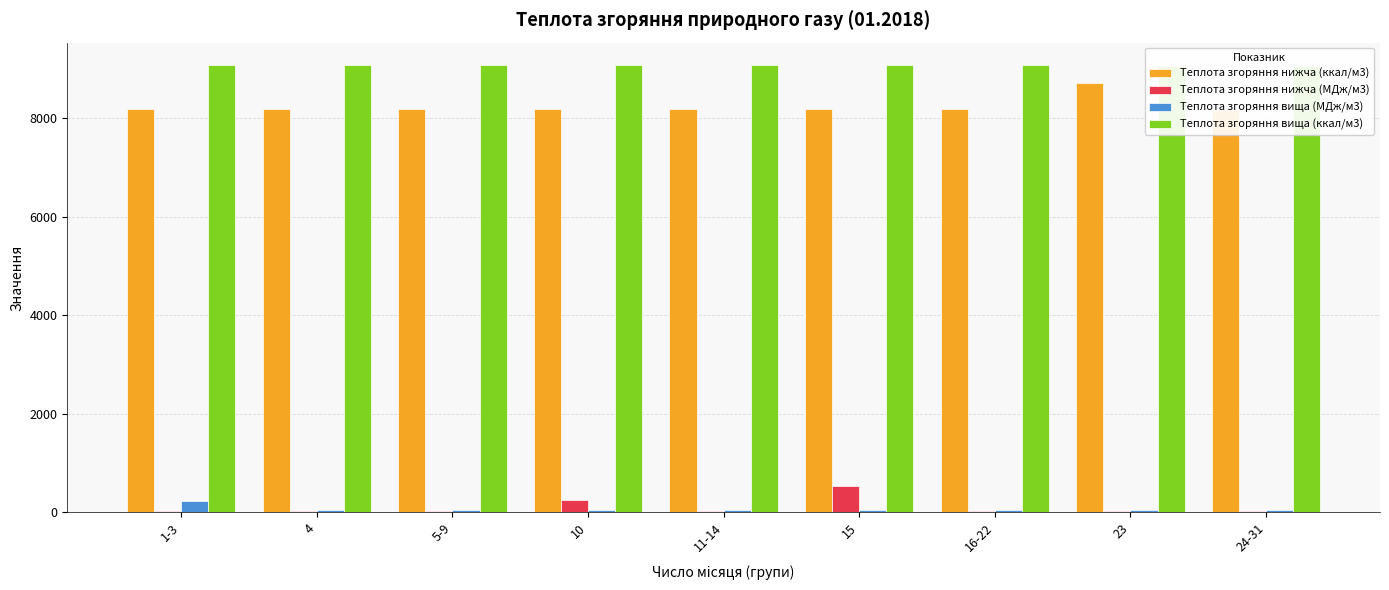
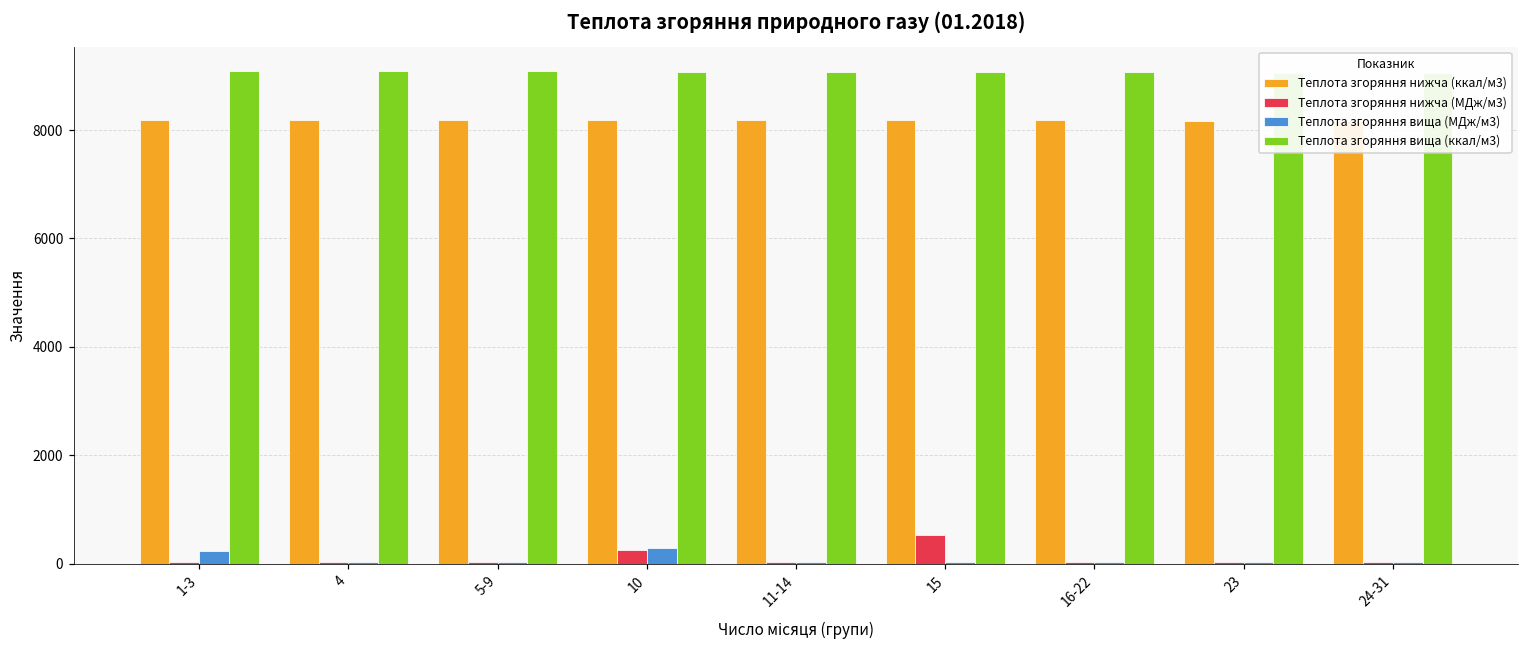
Теплота згоряння вища (МДж/м3), 10: 0 -> 300
Теплота згоряння нижча (ккал/м3), 23: 8700 -> 8200
